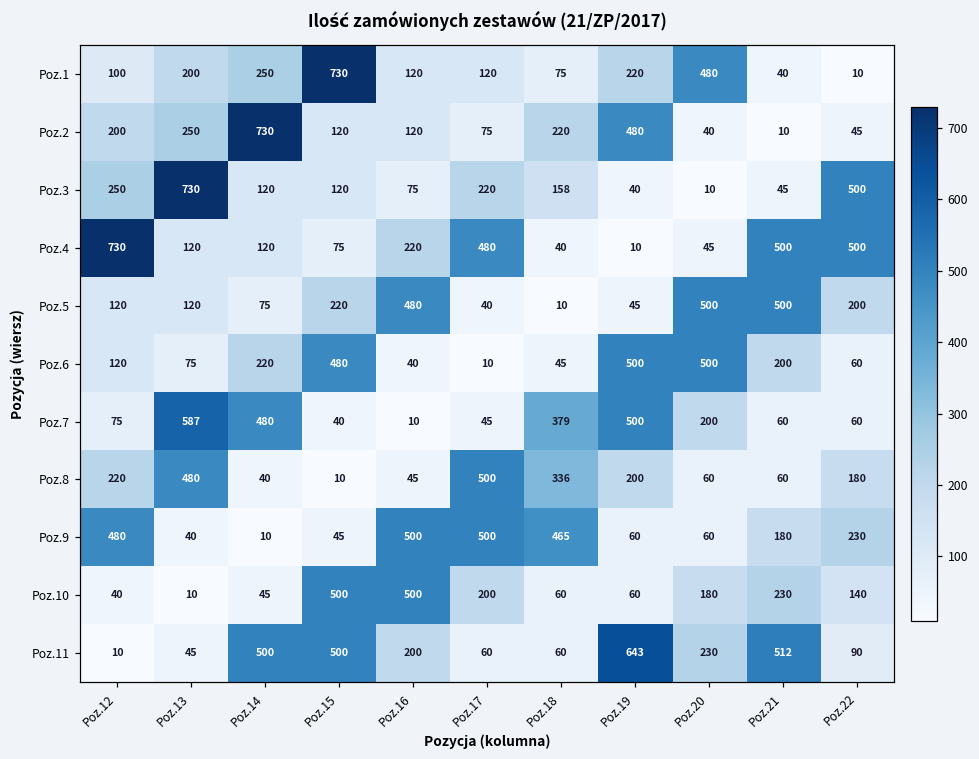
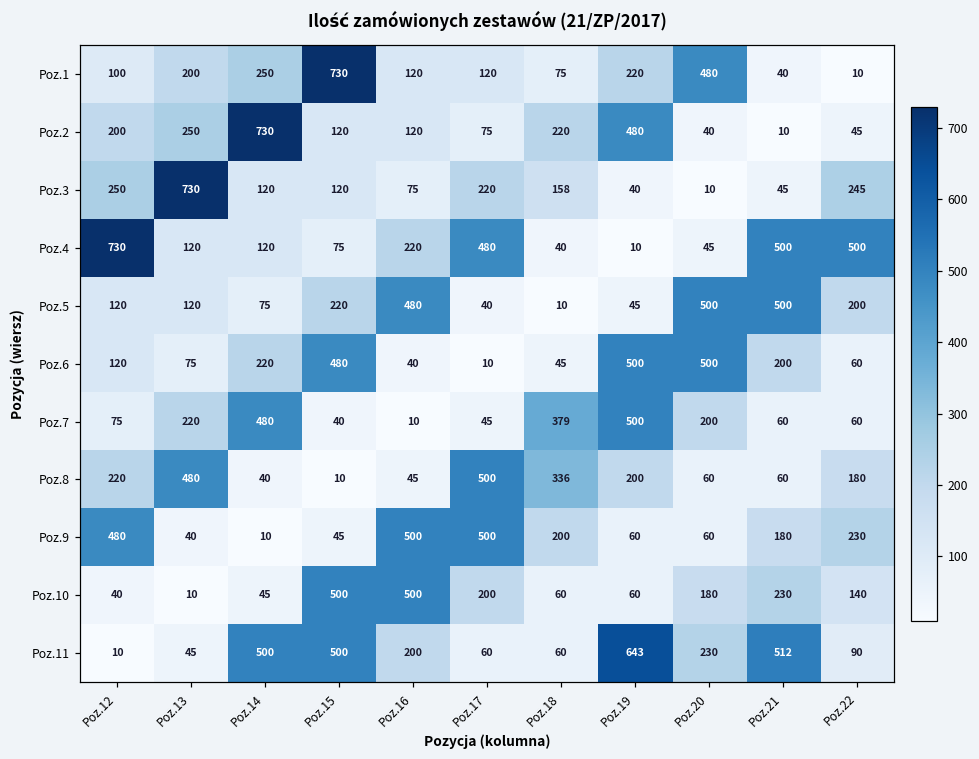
Poz.3, Poz.22: 500 -> 245
Poz.7, Poz.13: 587 -> 220
Poz.9, Poz.18: 465 -> 200
